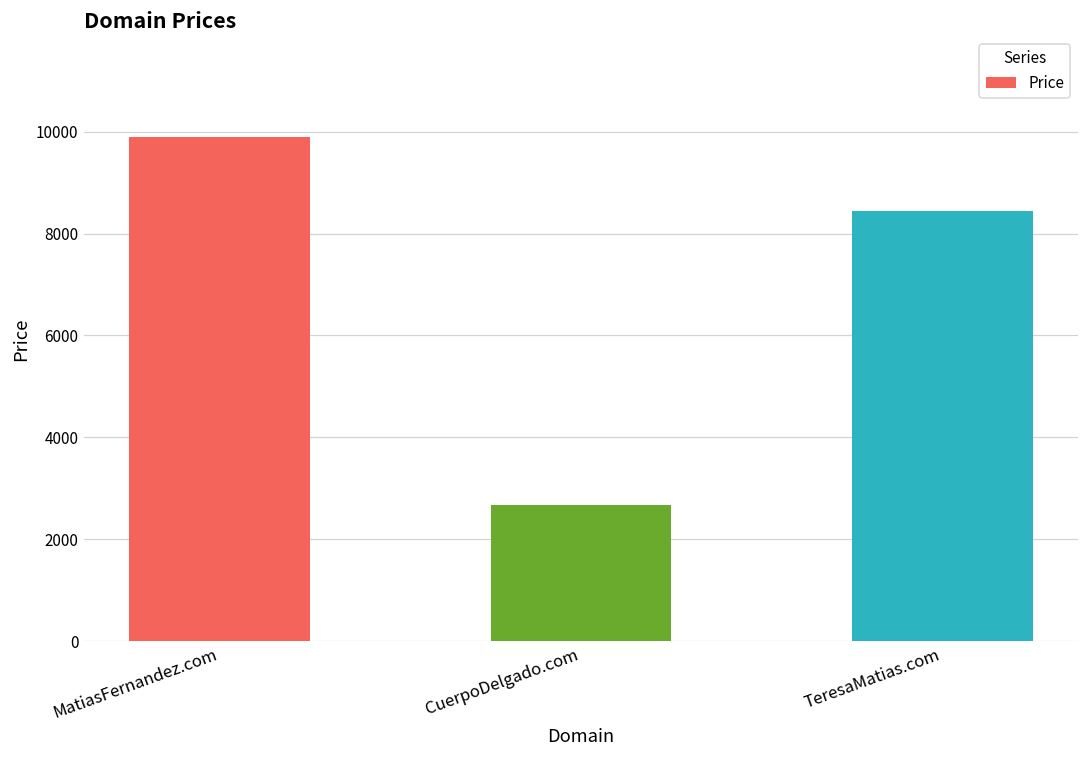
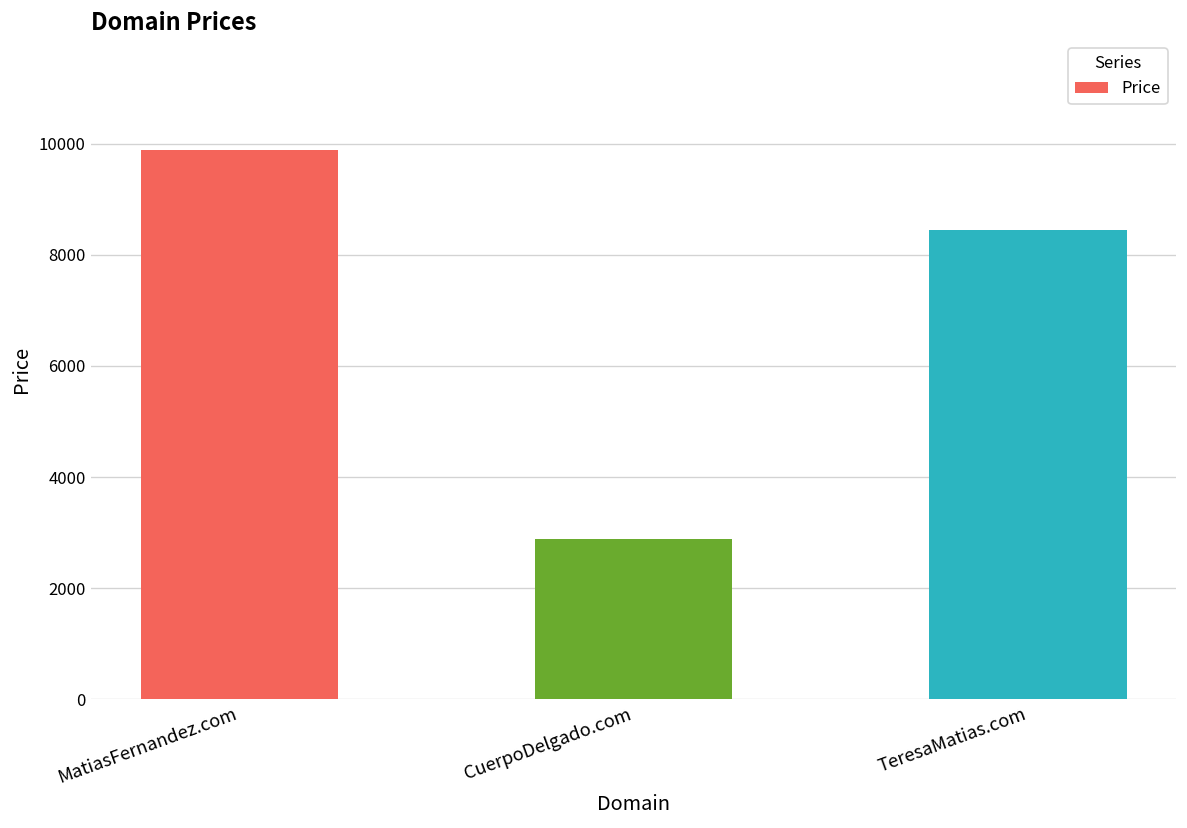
CuerpoDelgado.com: 2700 -> 2900
